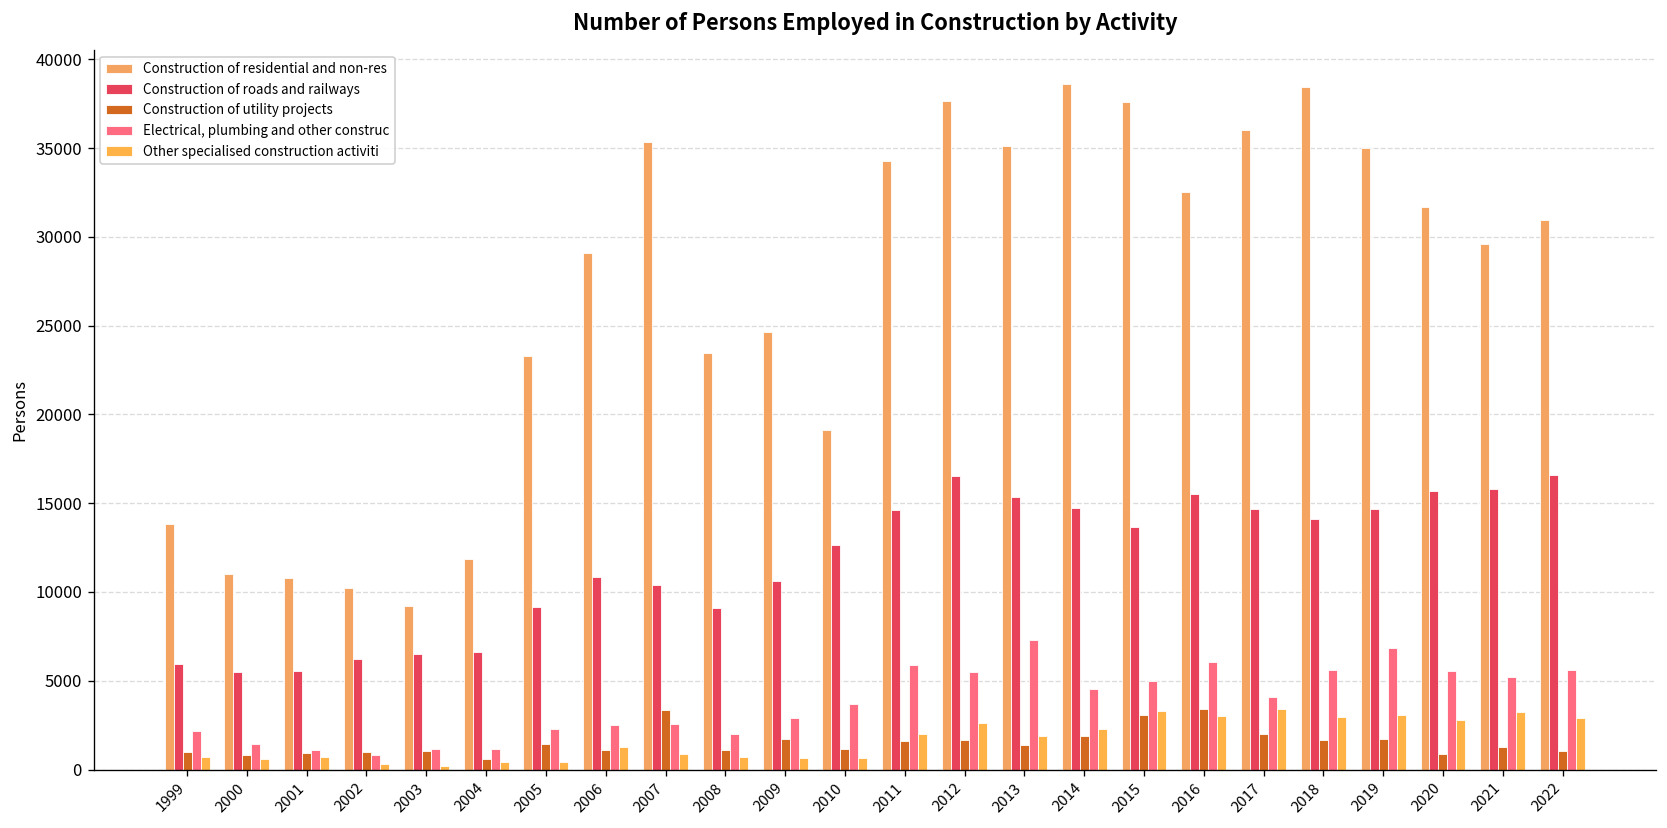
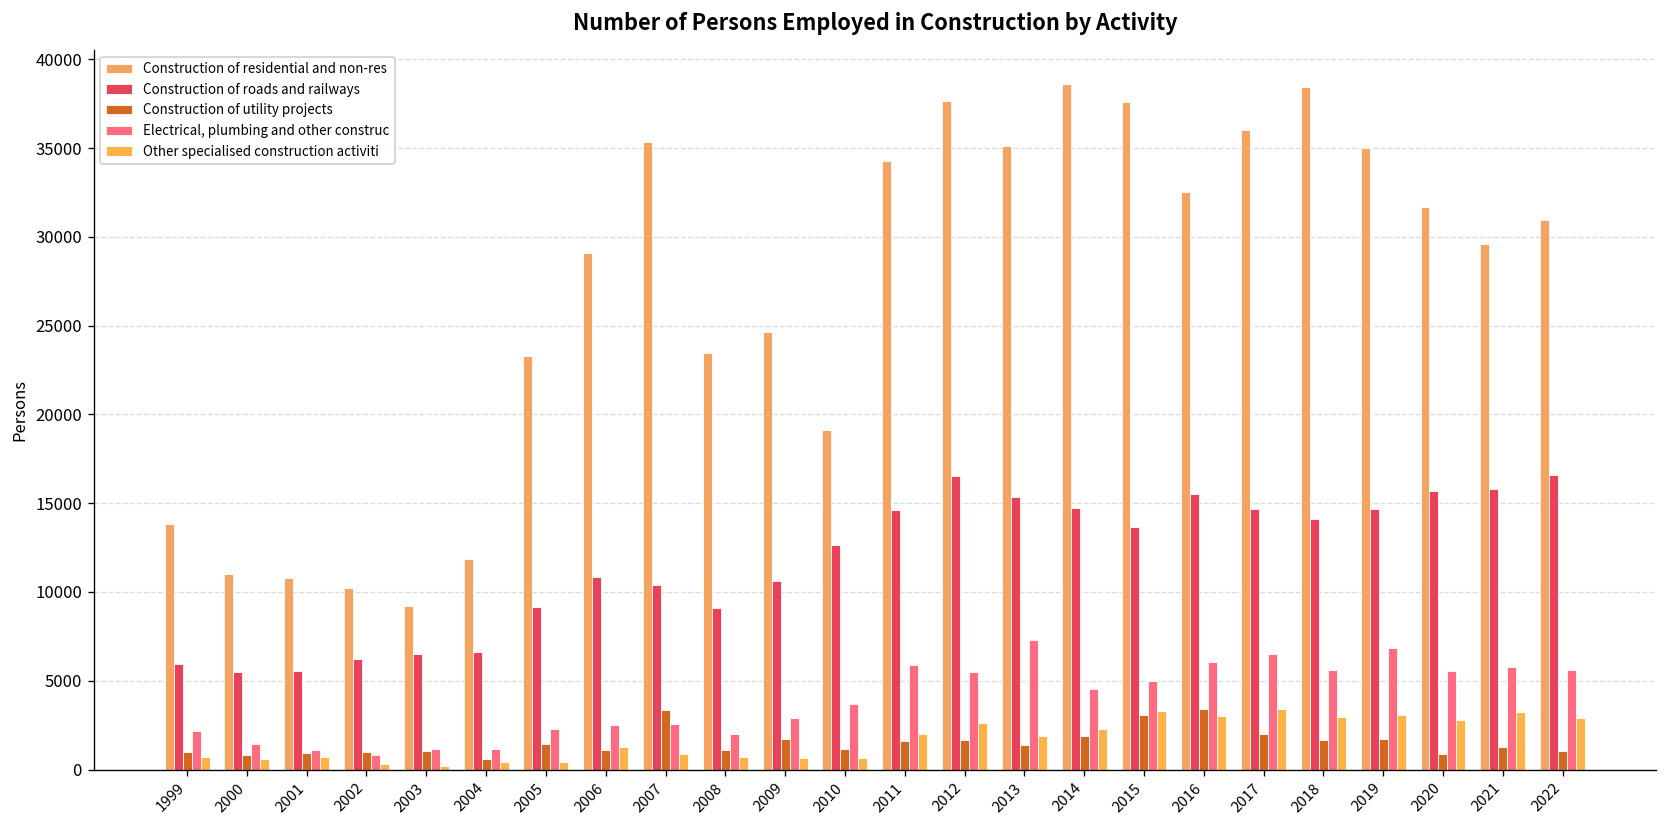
Electrical, plumbing and other construc, 2017: 4100 -> 6500
Electrical, plumbing and other construc, 2021: 5200 -> 5800
